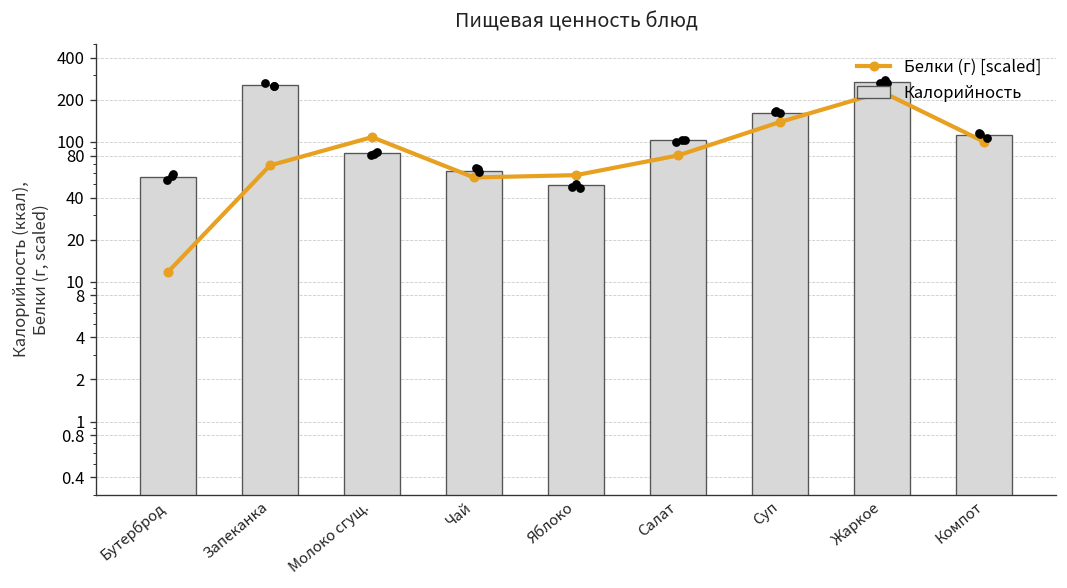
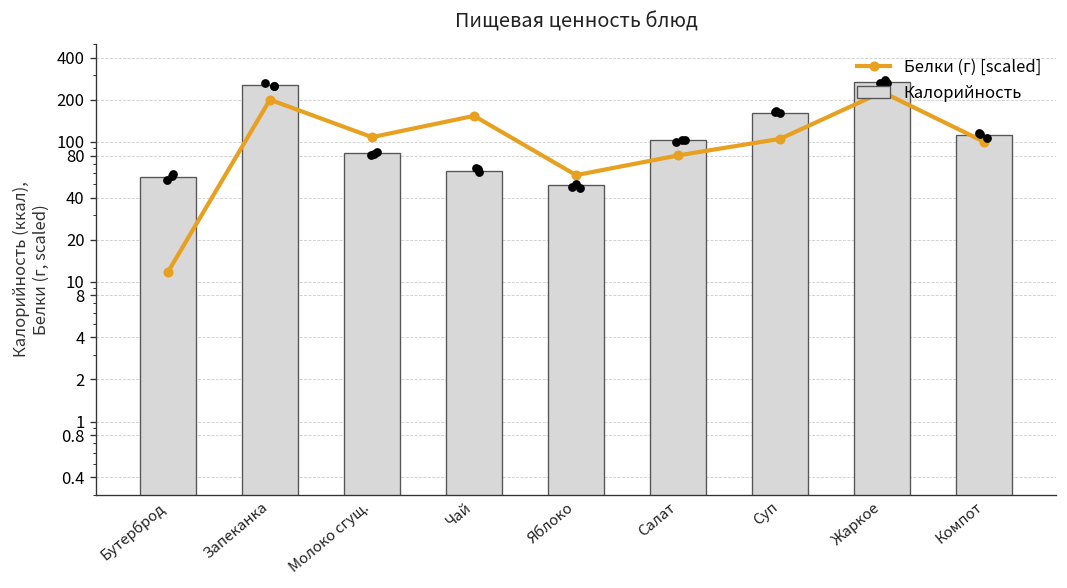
Белки (г) [scaled], Запеканка: 70 -> 200
Белки (г) [scaled], Чай: 60 -> 150
Белки (г) [scaled], Суп: 140 -> 110
